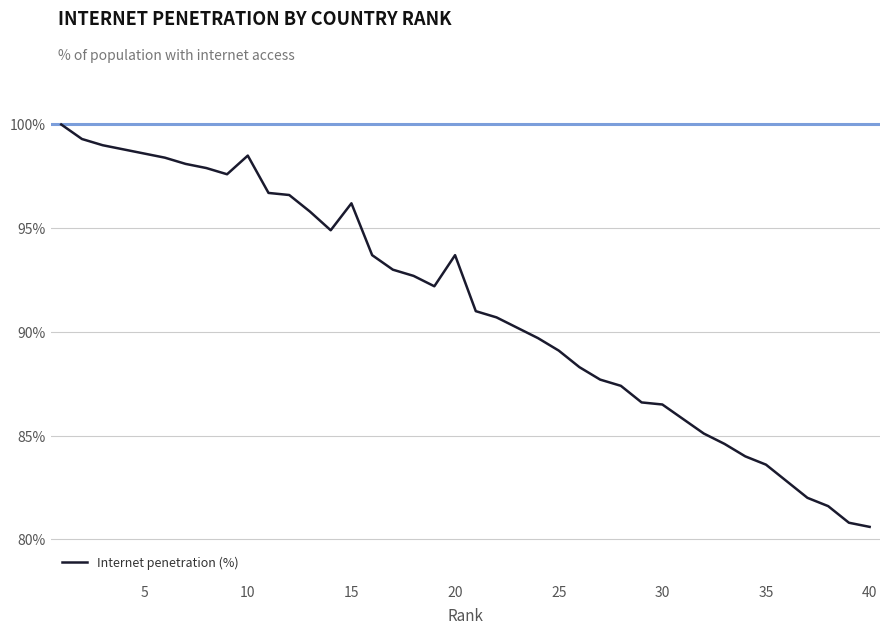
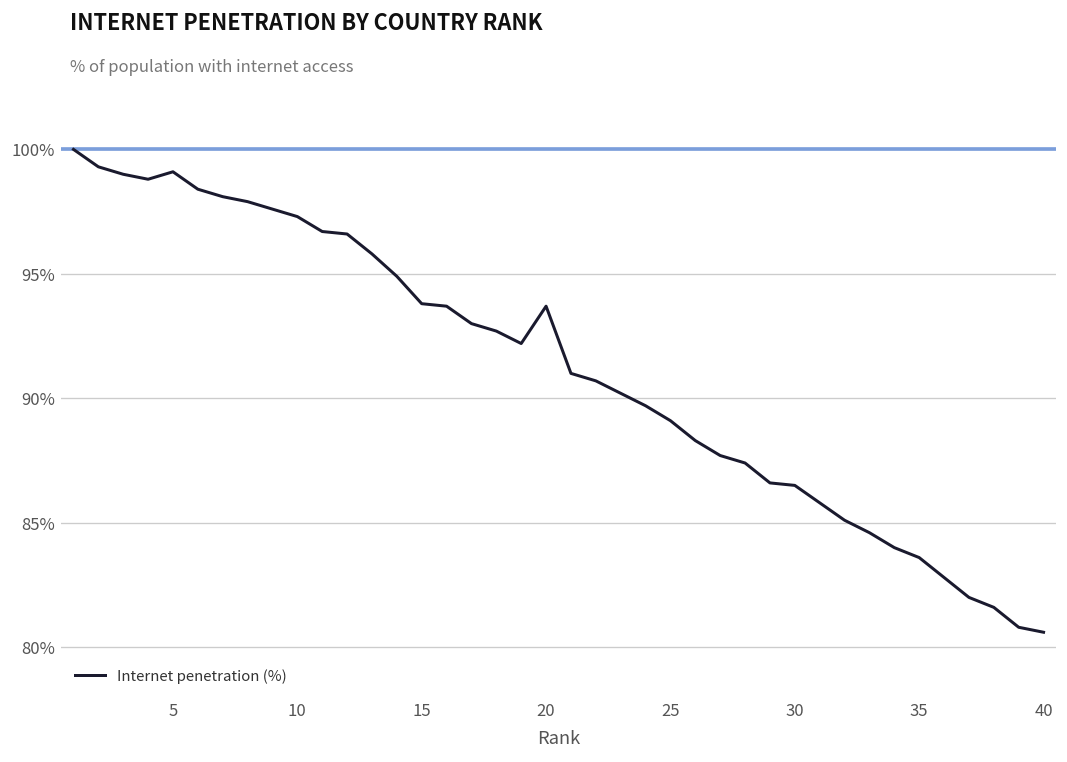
5: 98.6% -> 99.1%
10: 98.5% -> 97.3%
15: 96.2% -> 93.8%
